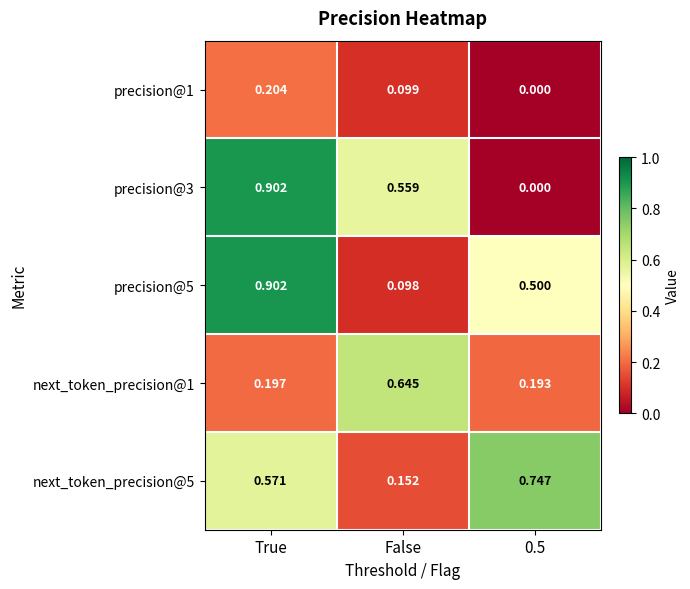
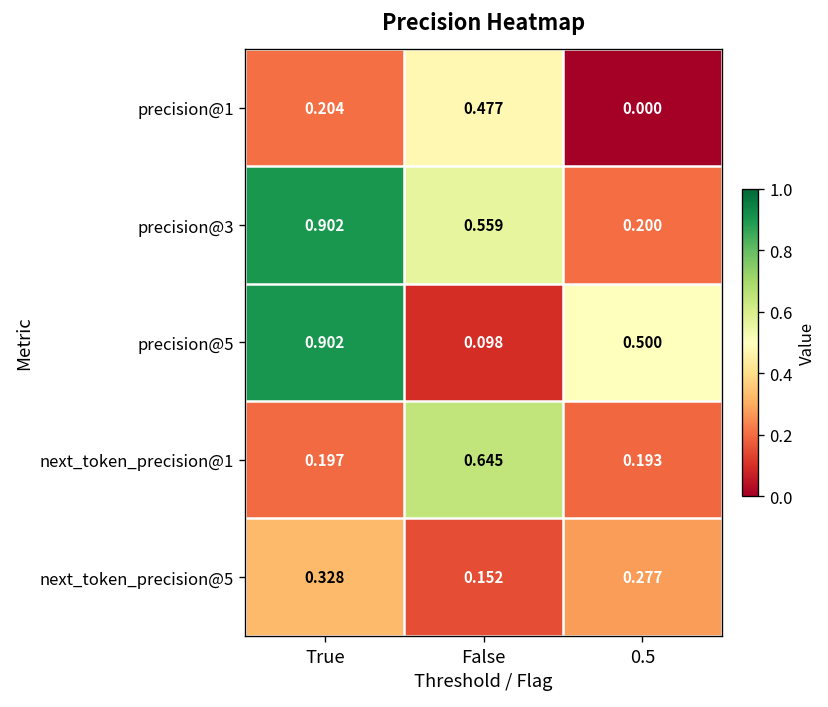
precision@1, False: 0.099 -> 0.477
precision@3, 0.5: 0.000 -> 0.200
next_token_precision@5, True: 0.571 -> 0.328
next_token_precision@5, 0.5: 0.747 -> 0.277
